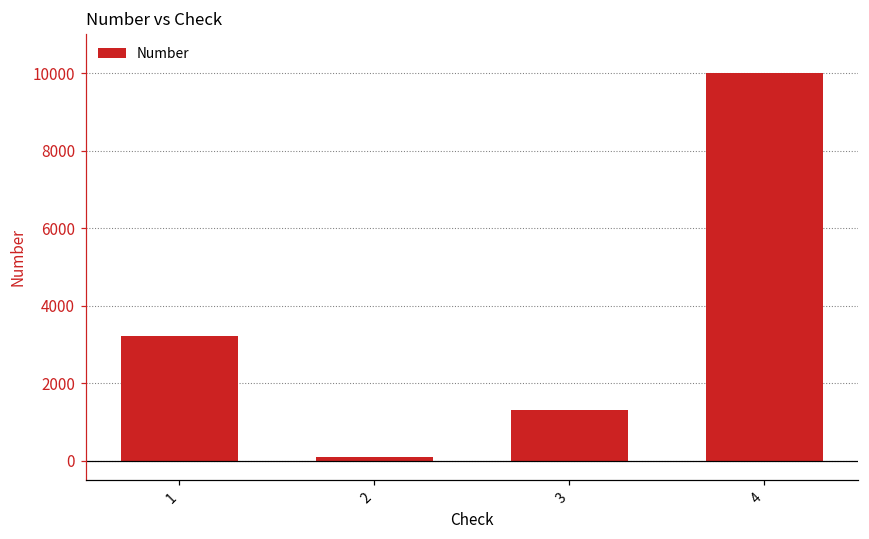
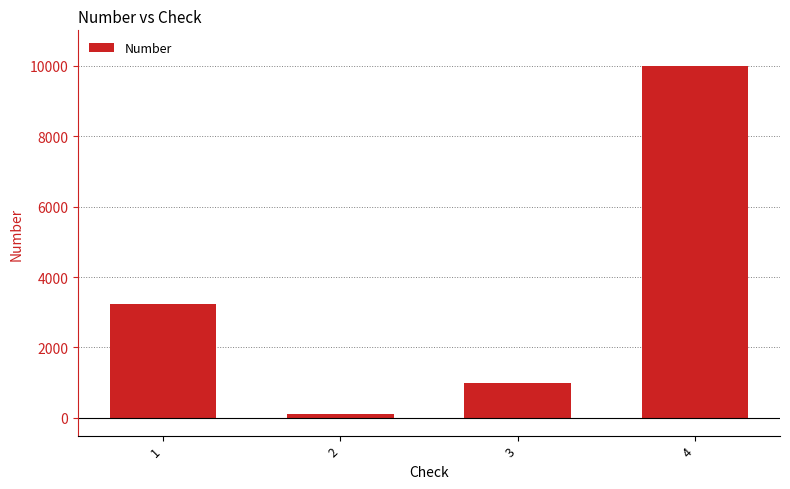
3: 1300 -> 1000
